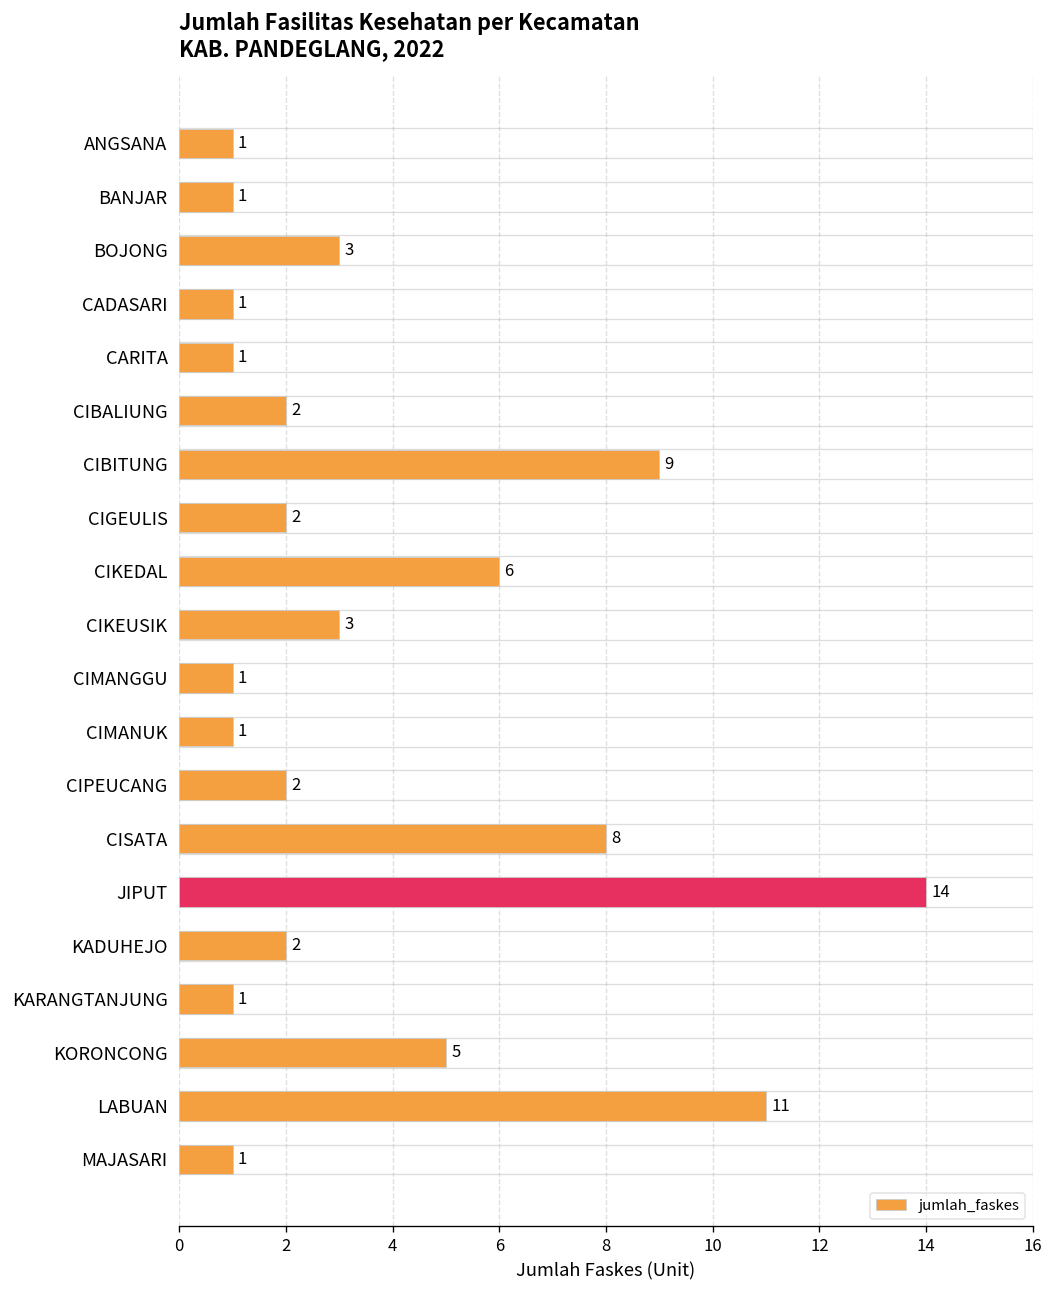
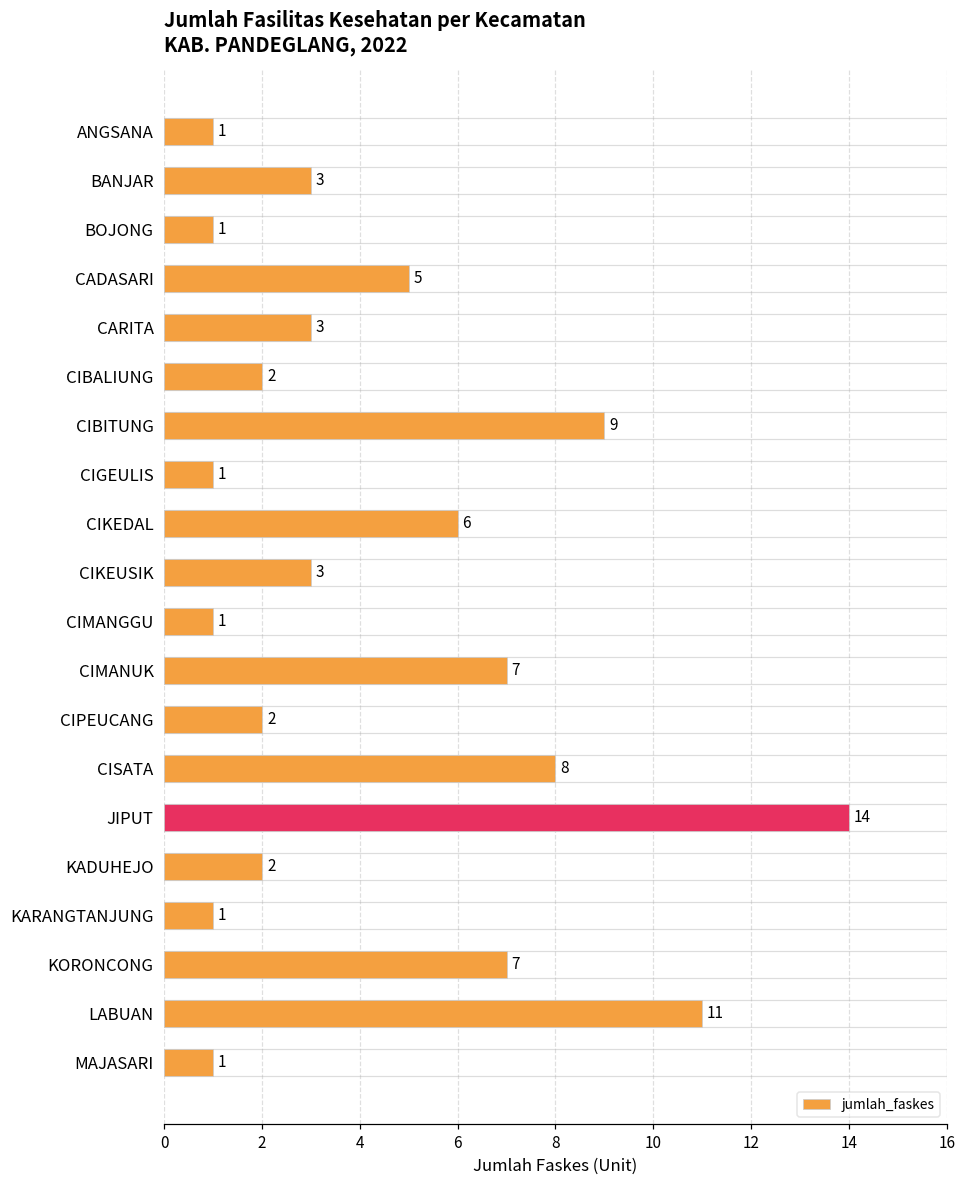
BANJAR: 1 -> 3
BOJONG: 3 -> 1
CADASARI: 1 -> 5
CARITA: 1 -> 3
CIGEULIS: 2 -> 1
CIMANUK: 1 -> 7
KORONCONG: 5 -> 7
